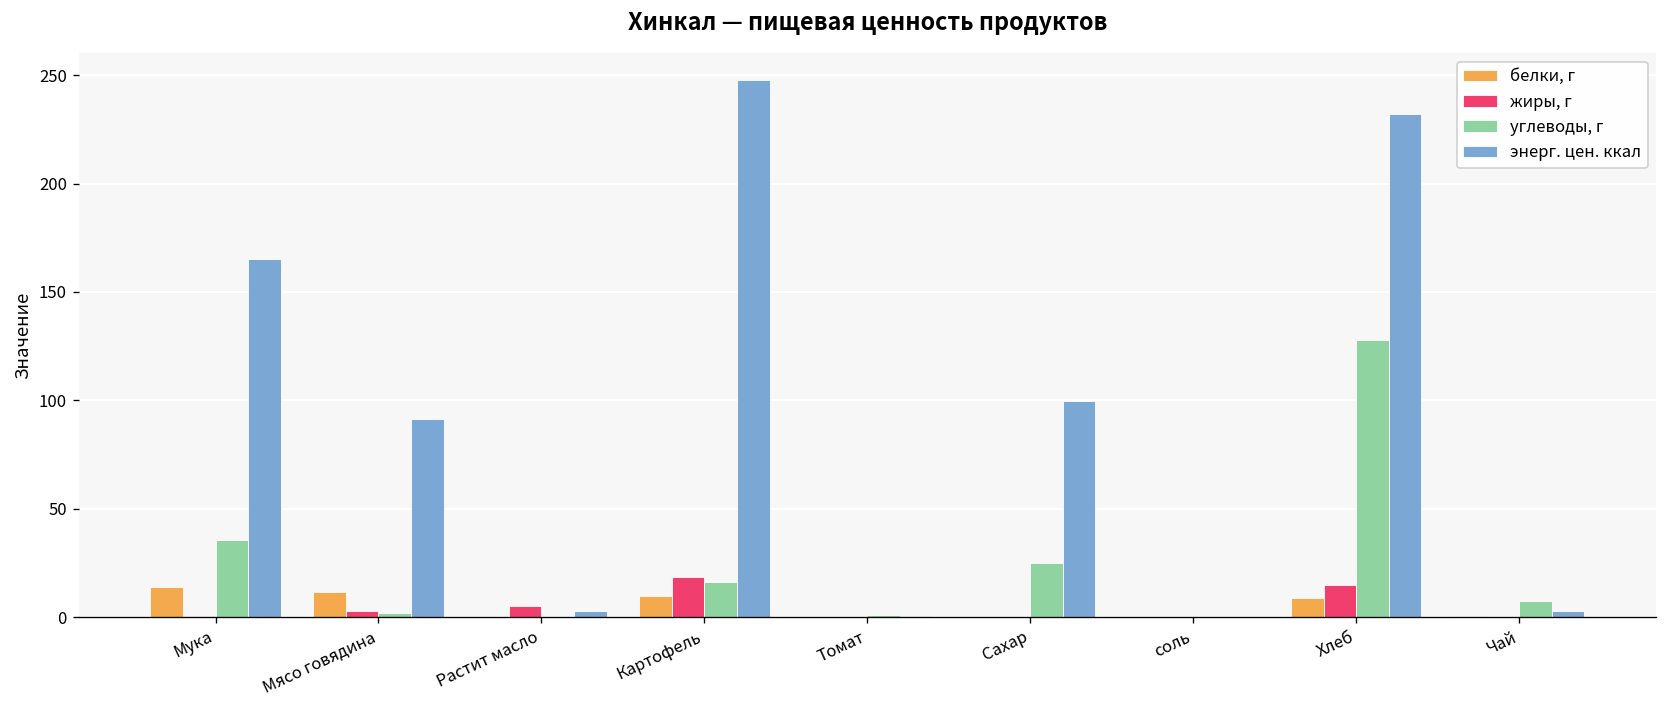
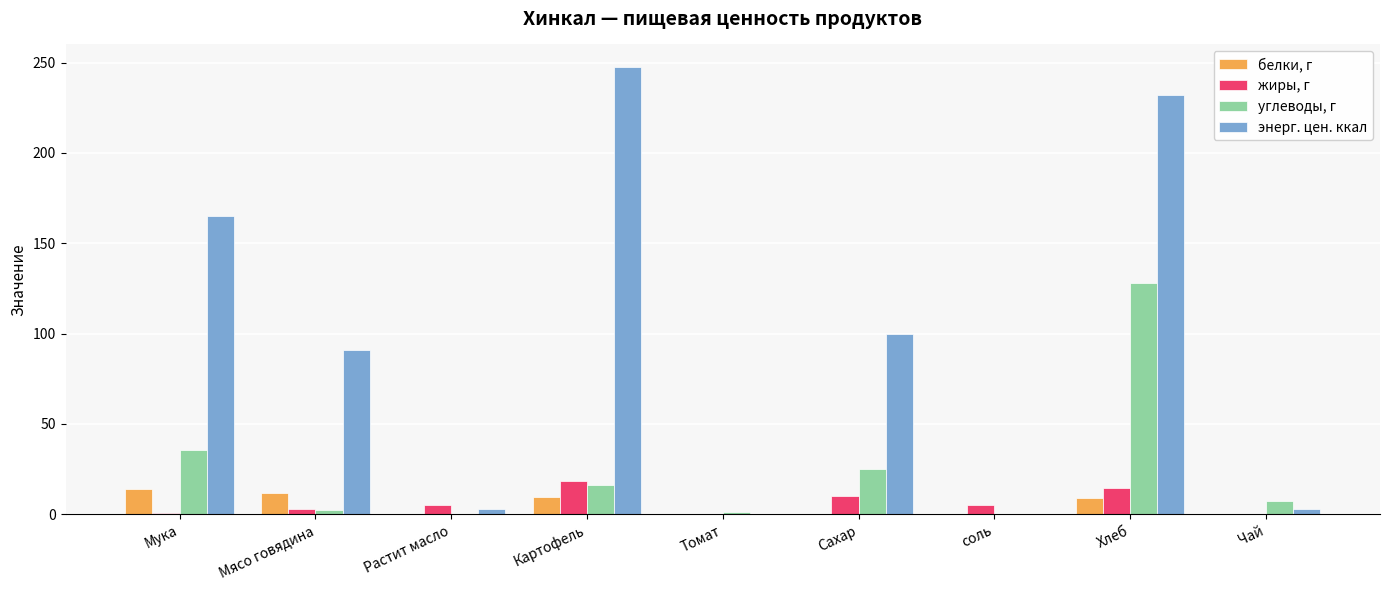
жиры, г, Сахар: 0 -> 10
жиры, г, соль: 0 -> 5
